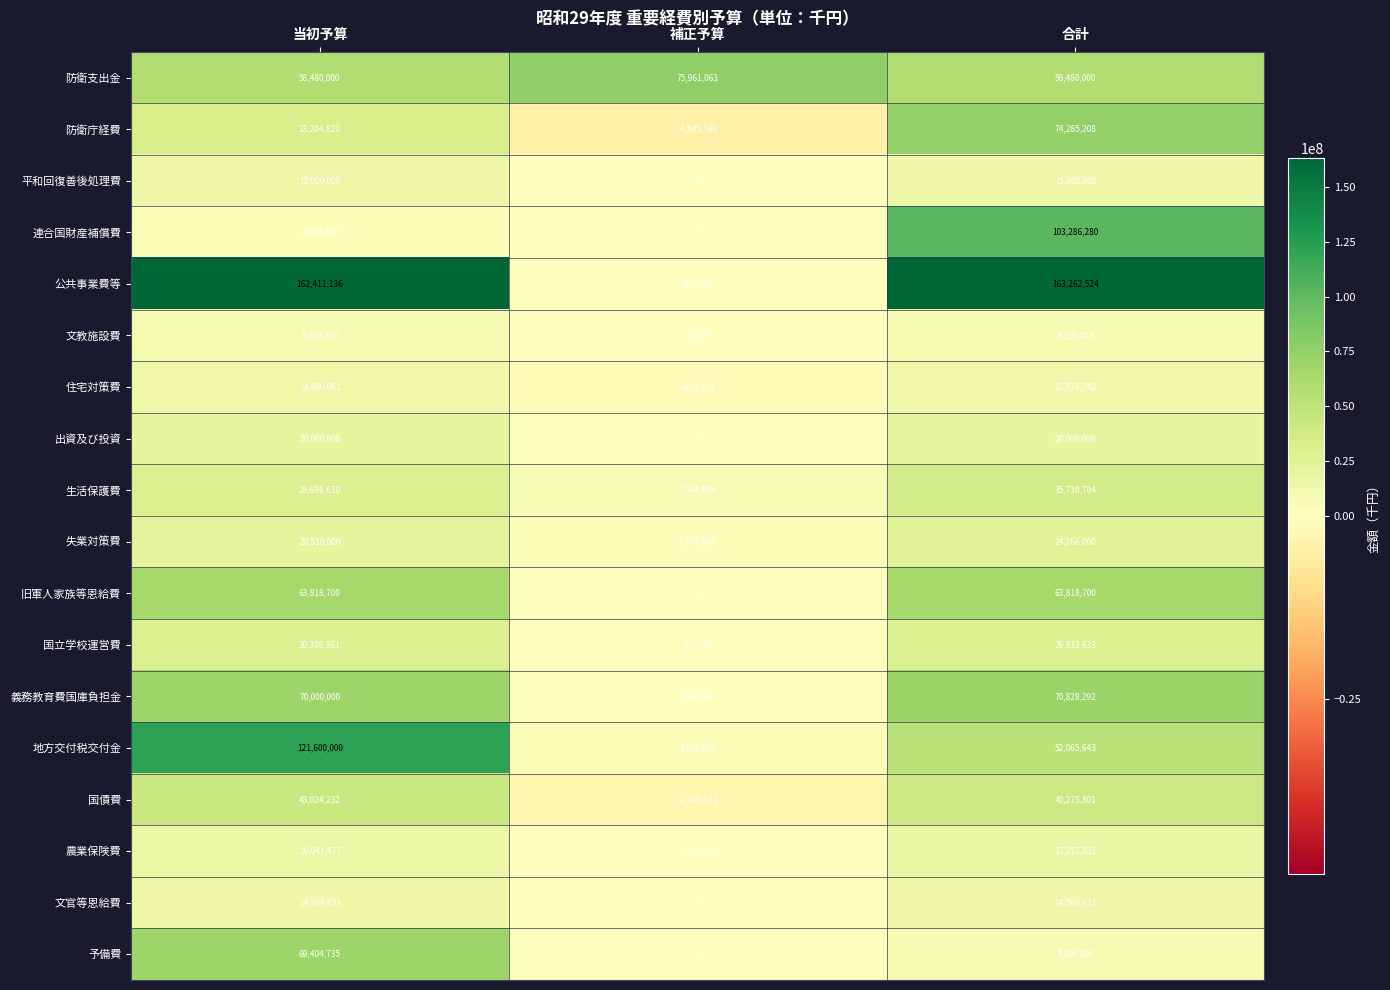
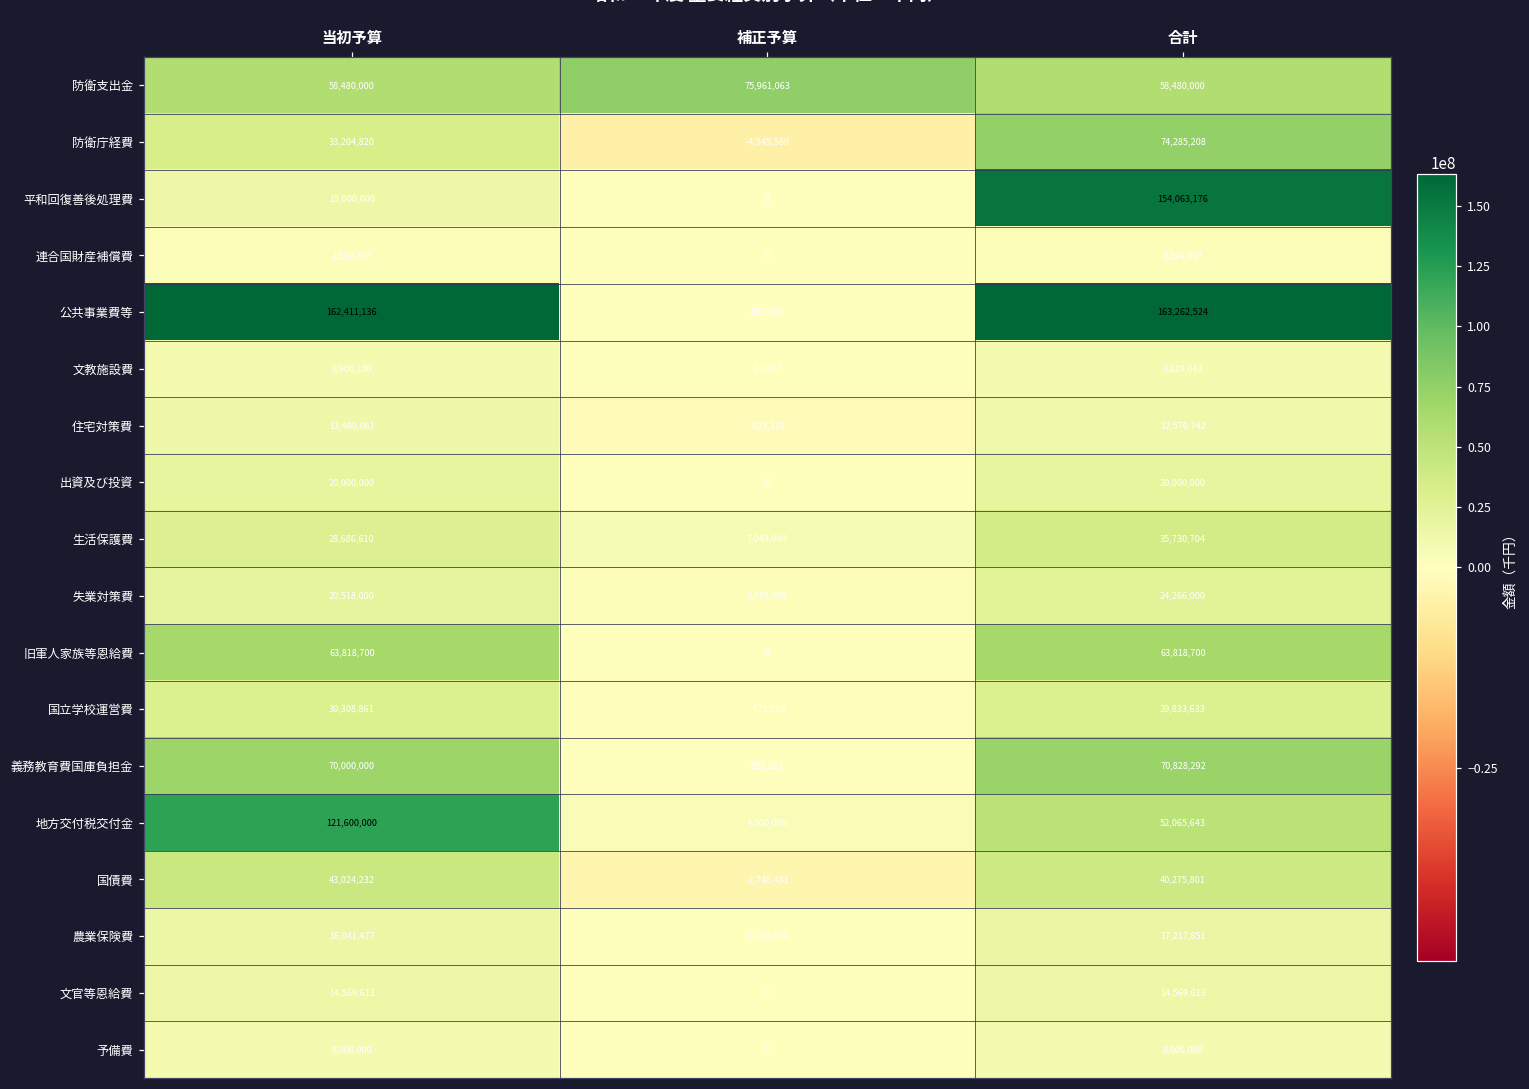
平和回復善後処理費, 合計: 15,000,000 -> 154,063,176
連合国財産補償費, 合計: 103,286,280 -> 2,599,897
予備費, 当初予算: 69,404,735 -> 8,000,000
